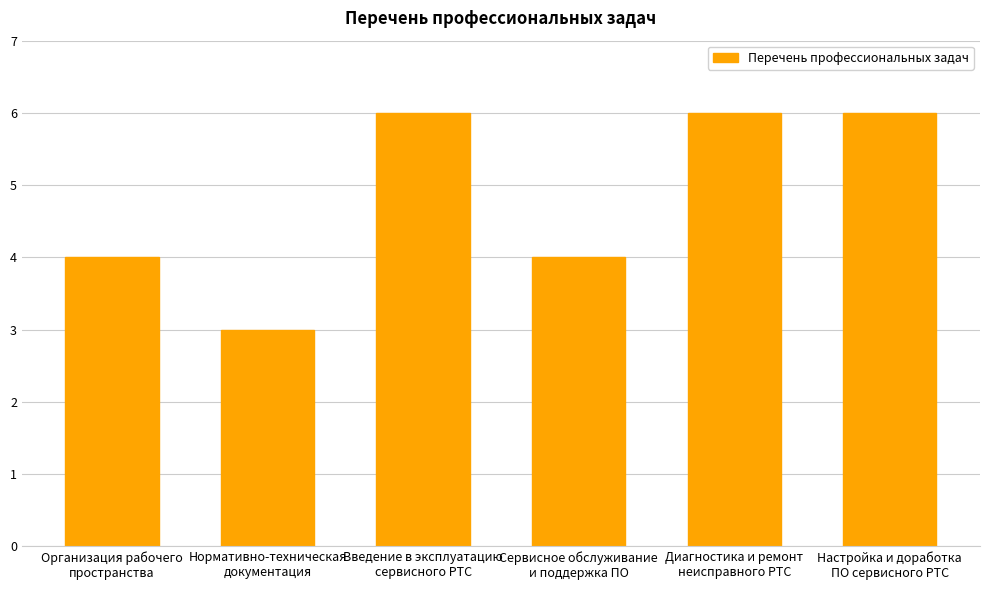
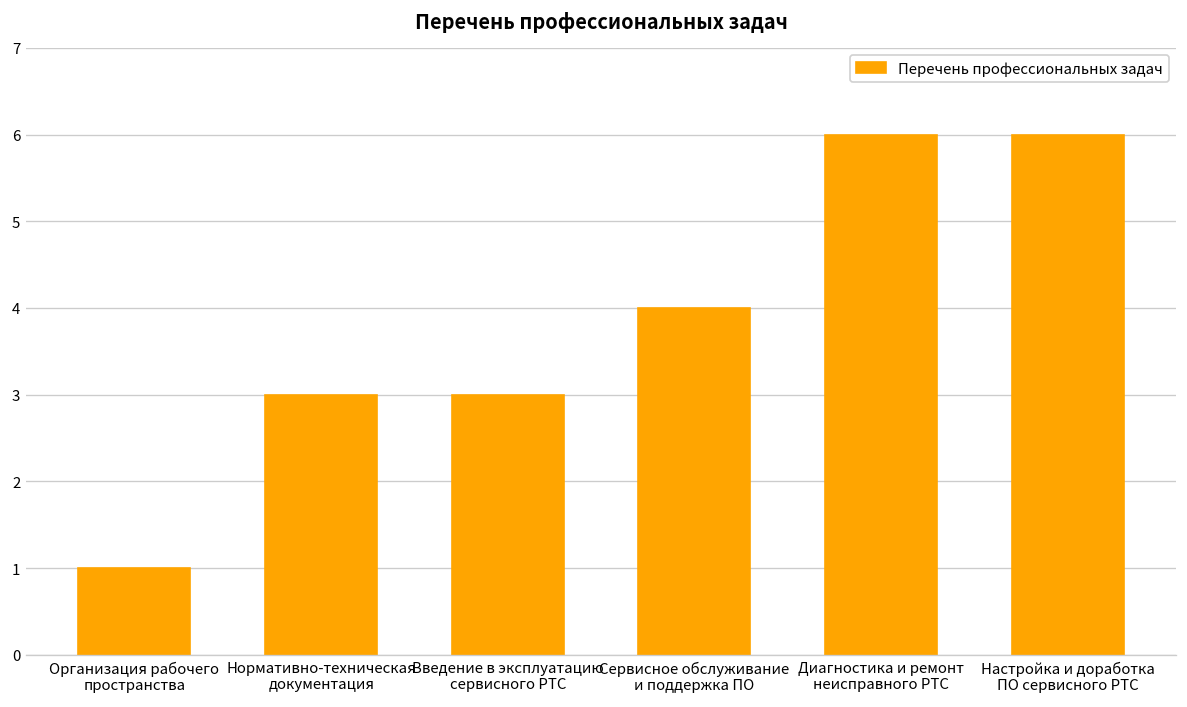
Организация рабочего пространства: 4 -> 1
Введение в эксплуатацию сервисного РТС: 6 -> 3
